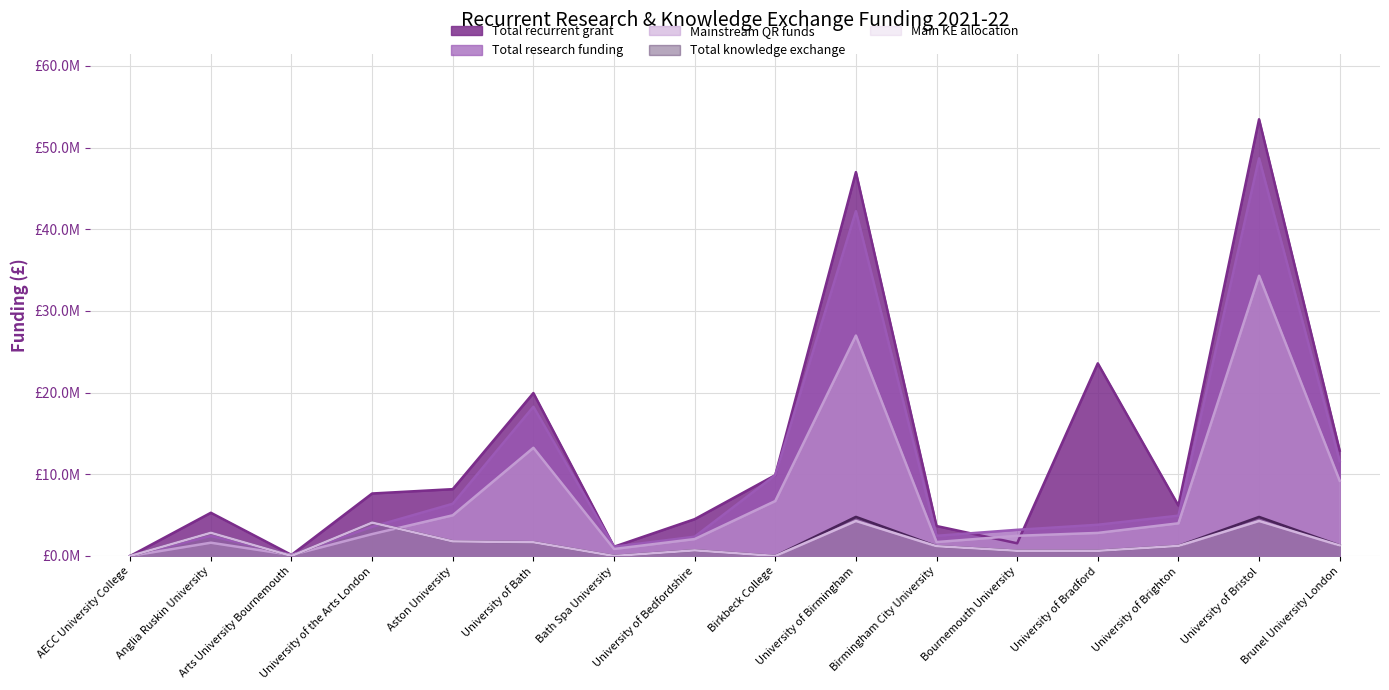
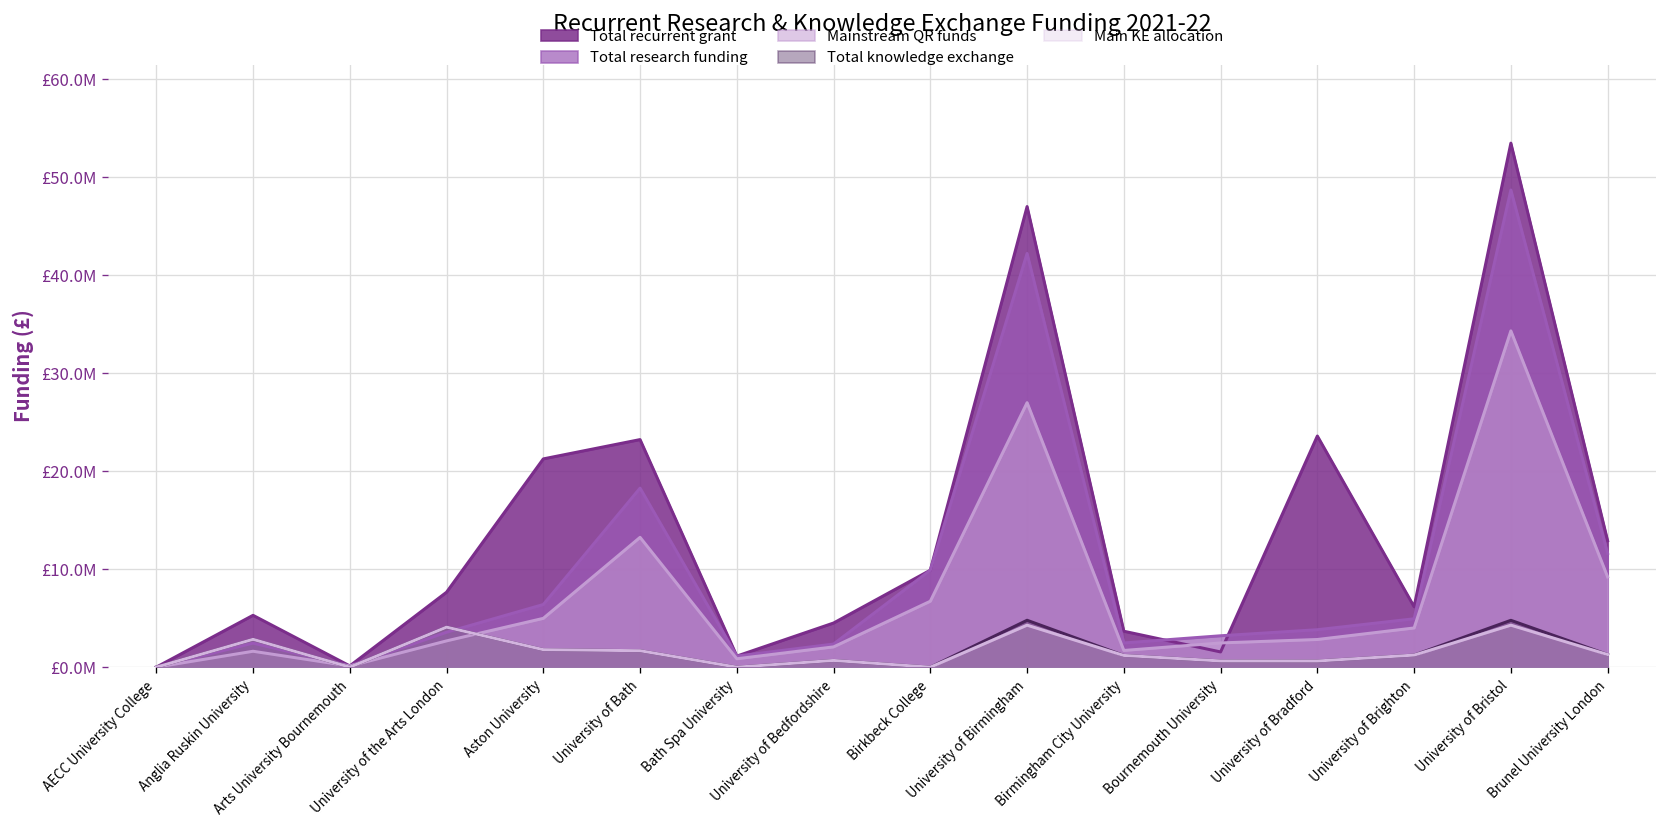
Total recurrent grant, Aston University: £8000000 -> £21000000
Total recurrent grant, University of Bath: £20000000 -> £23000000
